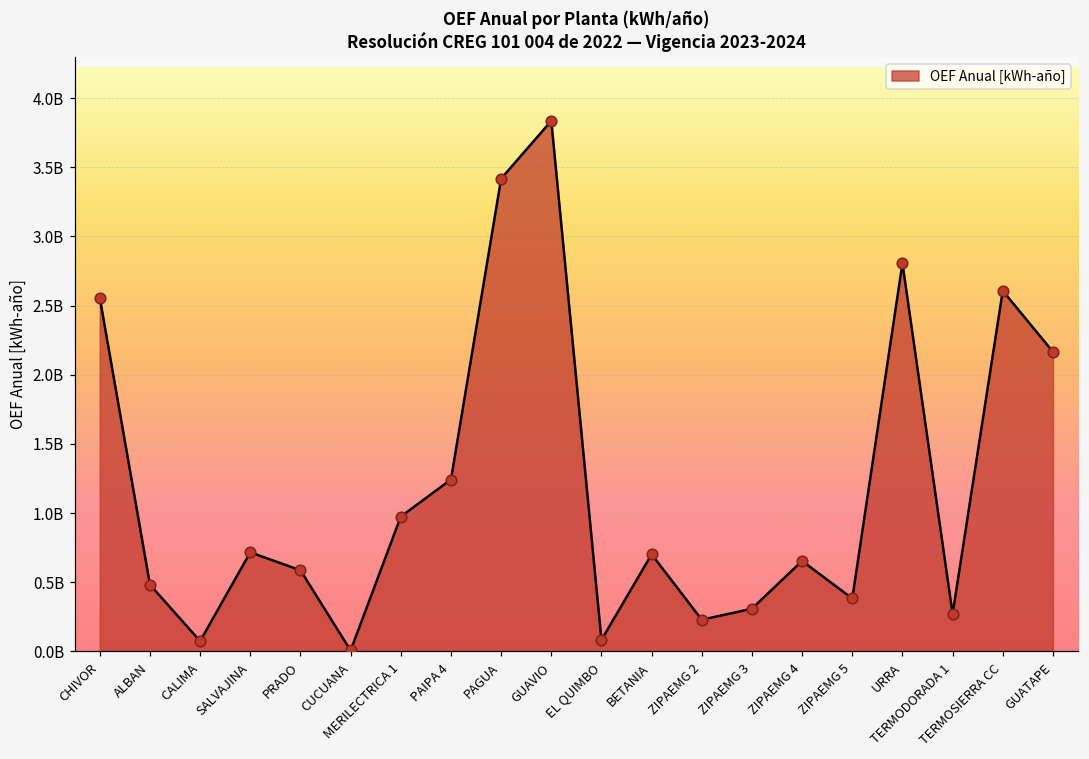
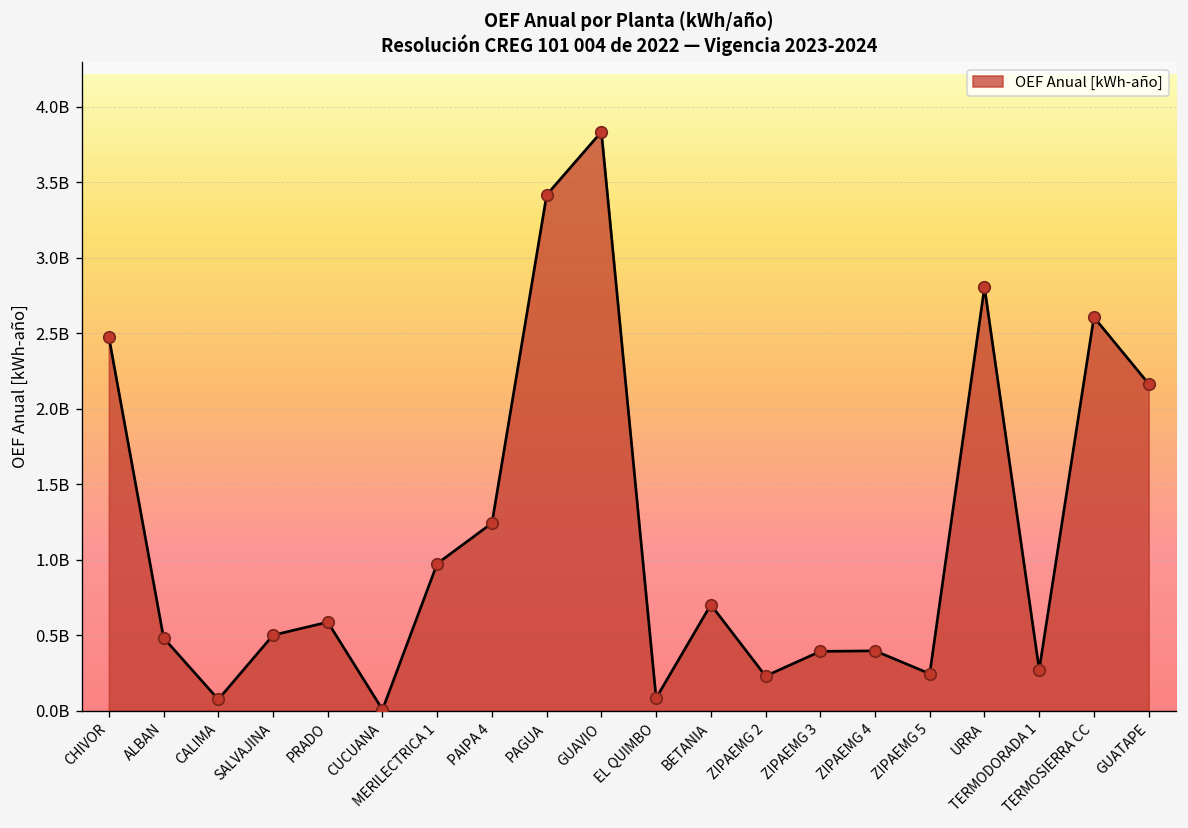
CHIVOR: 2560000000 -> 2470000000
SALVAJINA: 720000000 -> 500000000
ZIPAEMG 3: 310000000 -> 390000000
ZIPAEMG 4: 650000000 -> 400000000
ZIPAEMG 5: 380000000 -> 250000000
